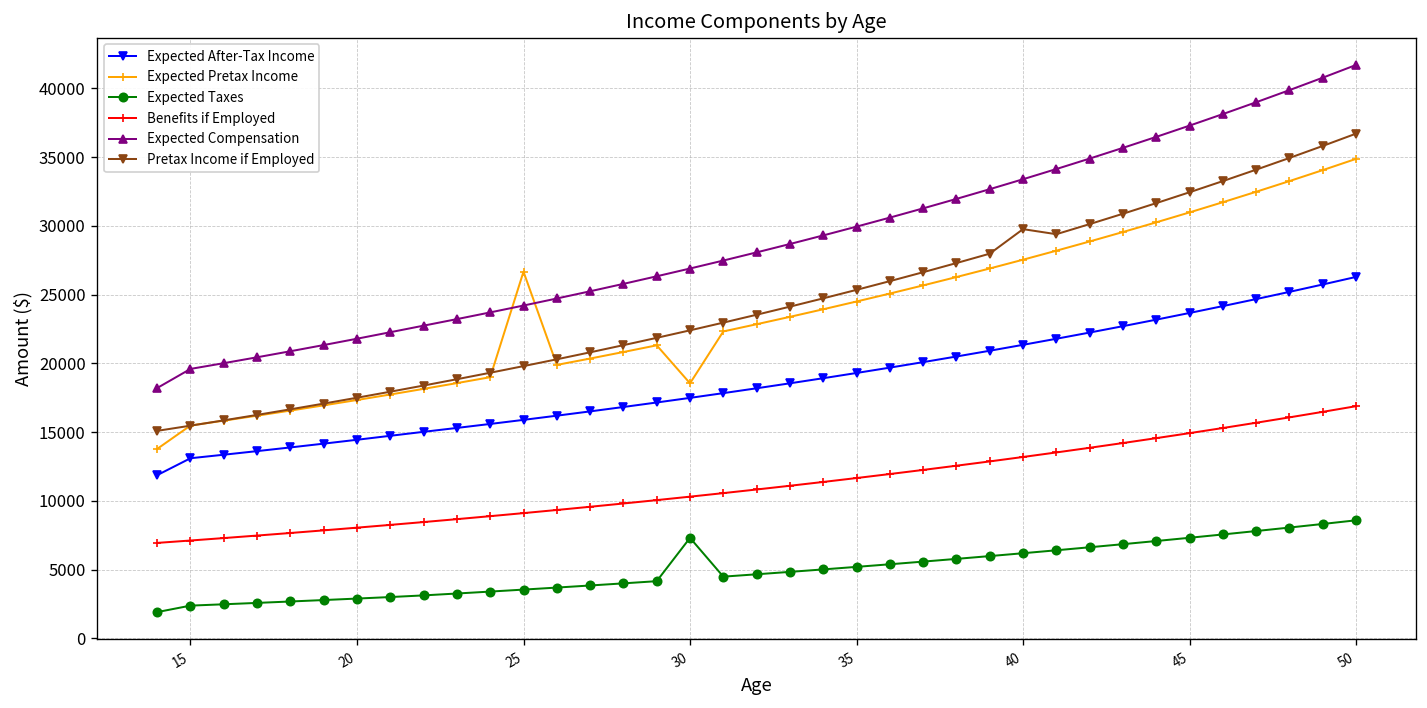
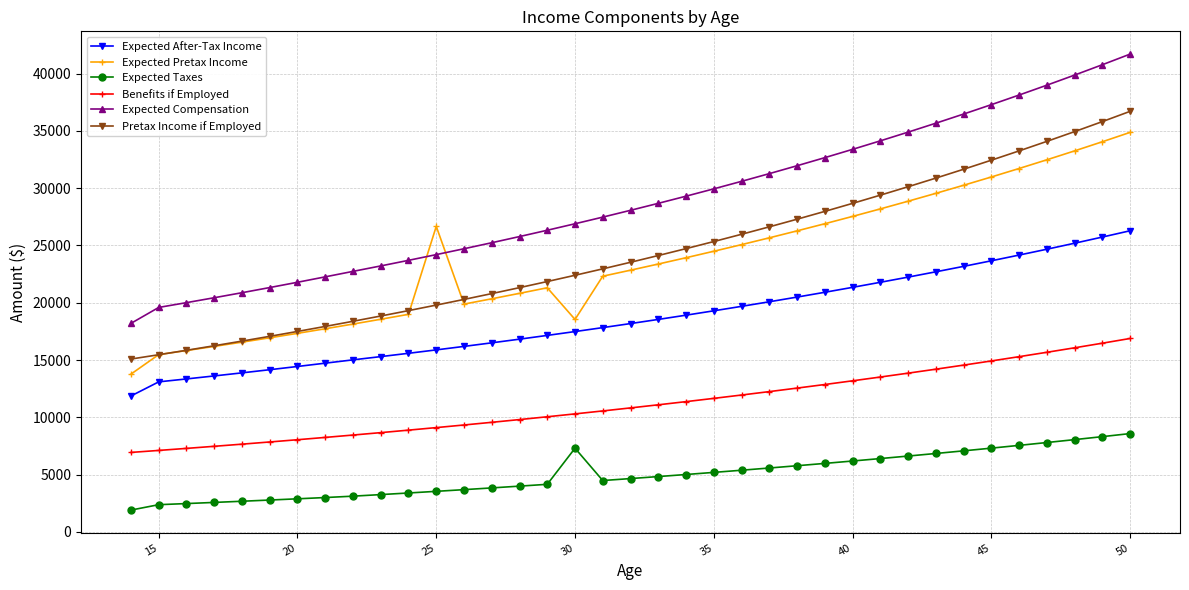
Pretax Income if Employed, 40: 29800 -> 28700
